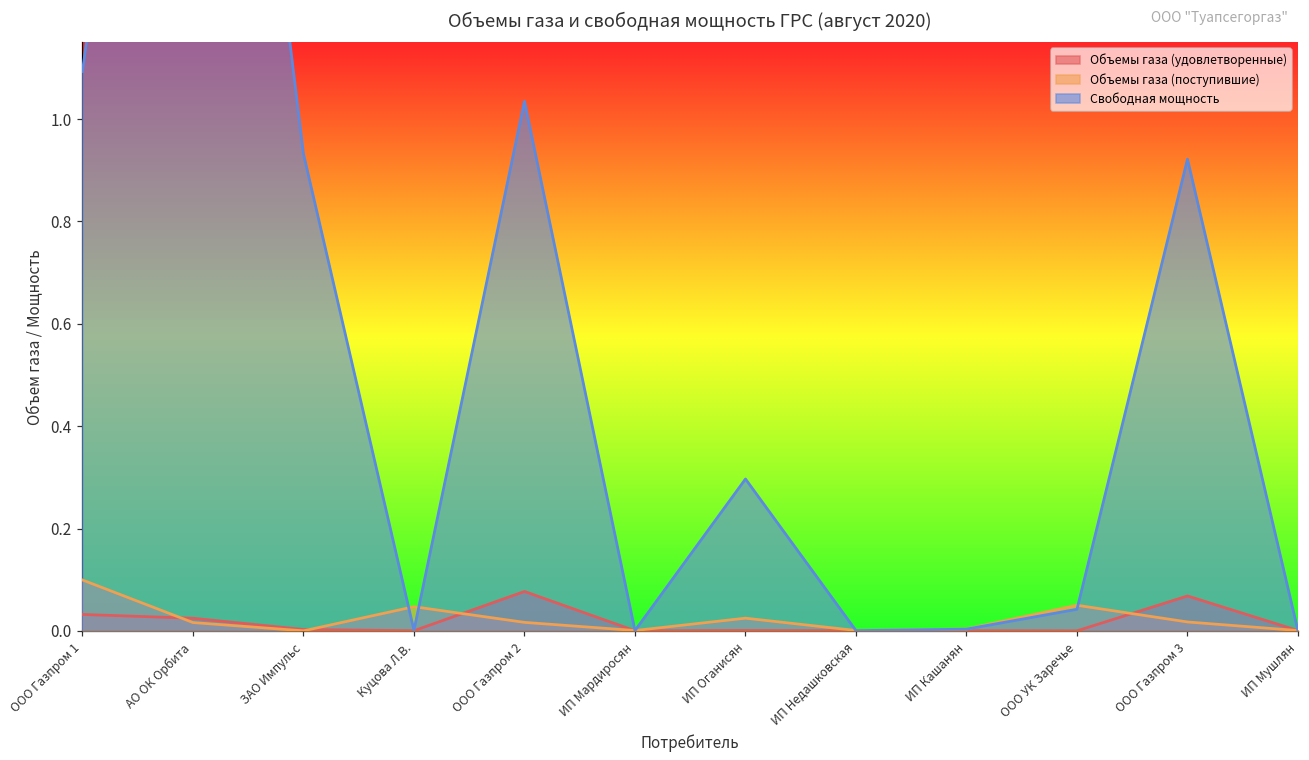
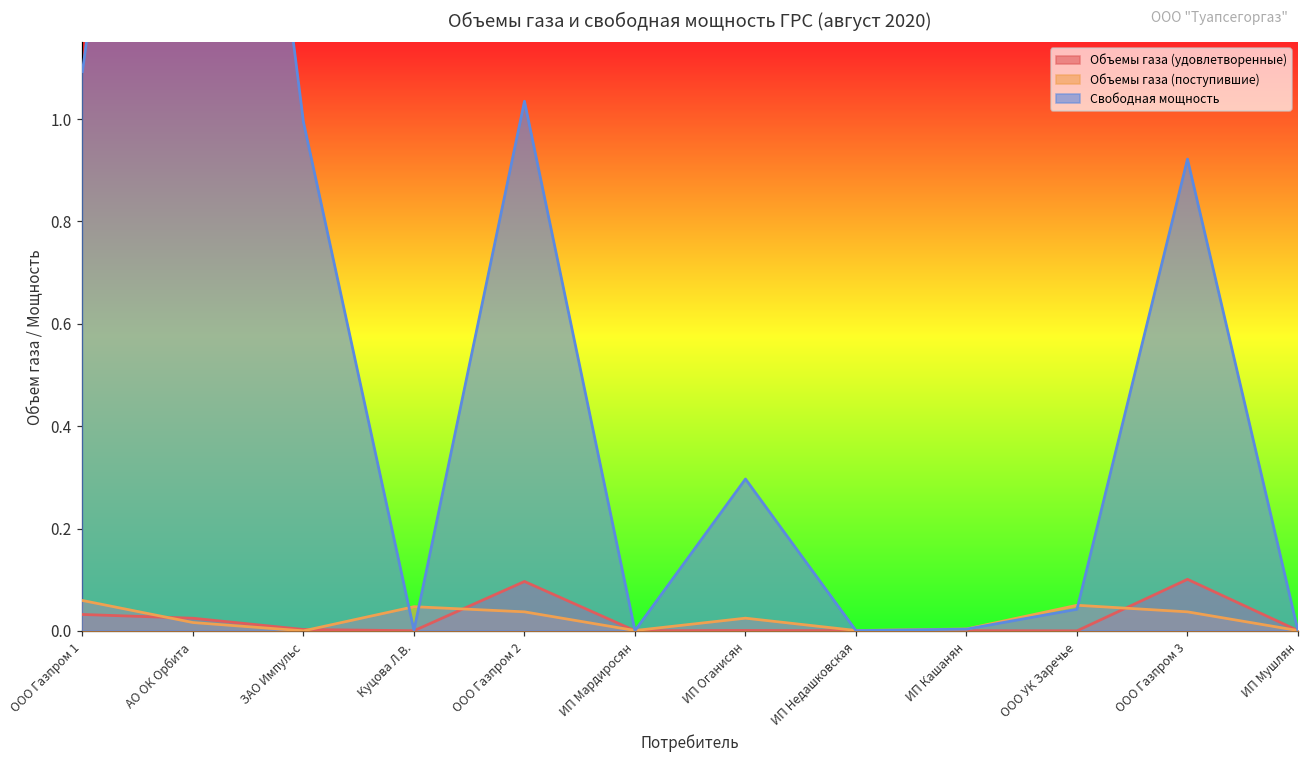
Объемы газа (поступившие), ООО Газпром 1: 0.10 -> 0.06
Свободная мощность, ЗАО Импульс: 0.93 -> 0.99
Объемы газа (удовлетворенные), ООО Газпром 2: 0.08 -> 0.10
Объемы газа (поступившие), ООО Газпром 2: 0.02 -> 0.04
Объемы газа (удовлетворенные), ООО Газпром 3: 0.07 -> 0.10
Объемы газа (поступившие), ООО Газпром 3: 0.02 -> 0.04
